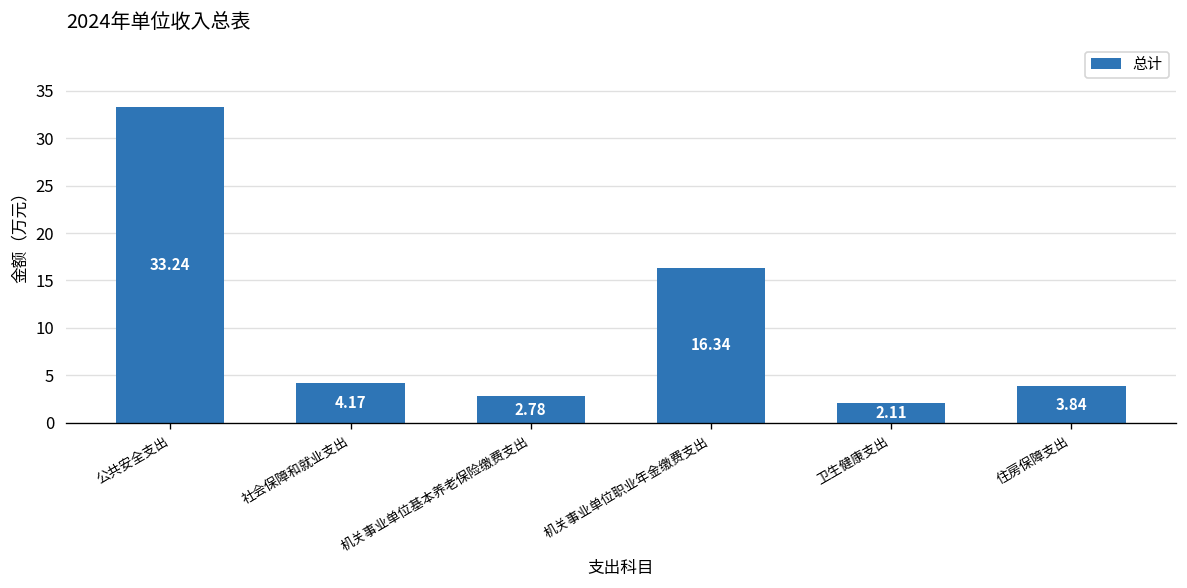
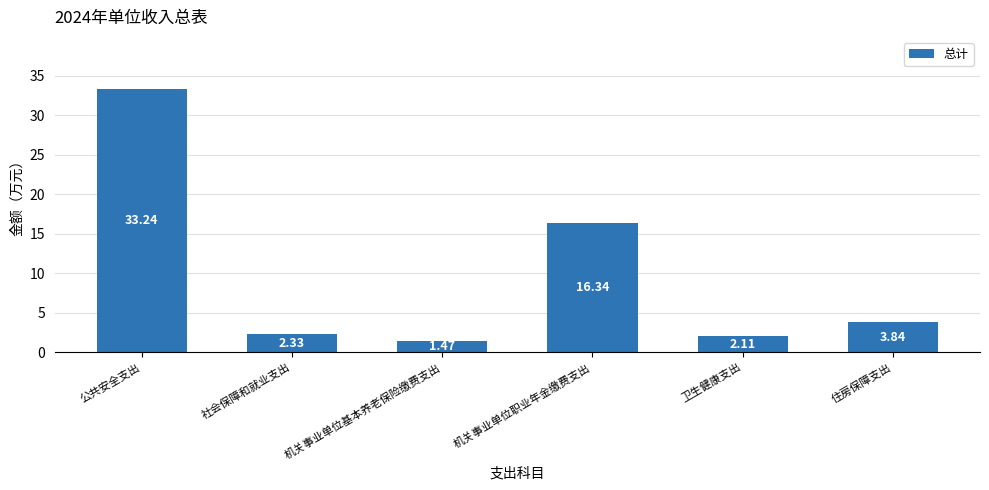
社会保障和就业支出: 4.17 -> 2.33
机关事业单位基本养老保险缴费支出: 2.78 -> 1.47
